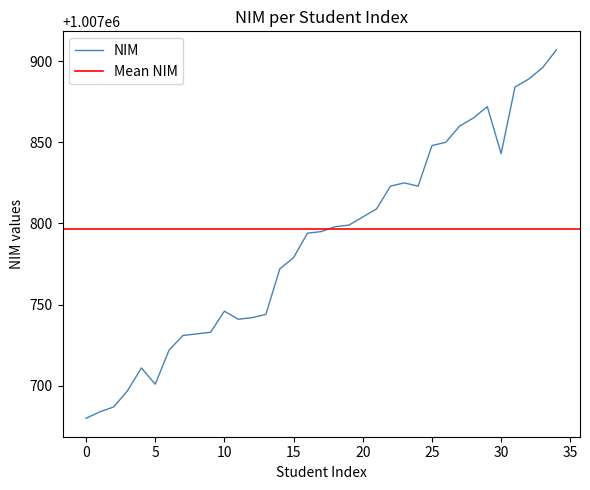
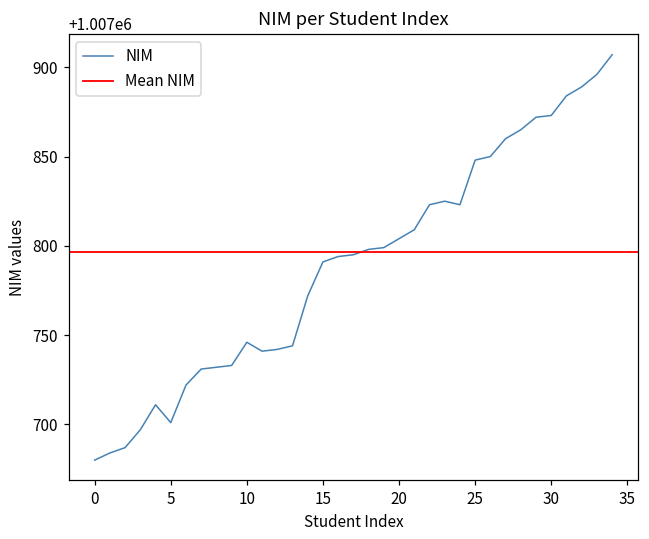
15: 1007779 -> 1007791
30: 1007843 -> 1007873
